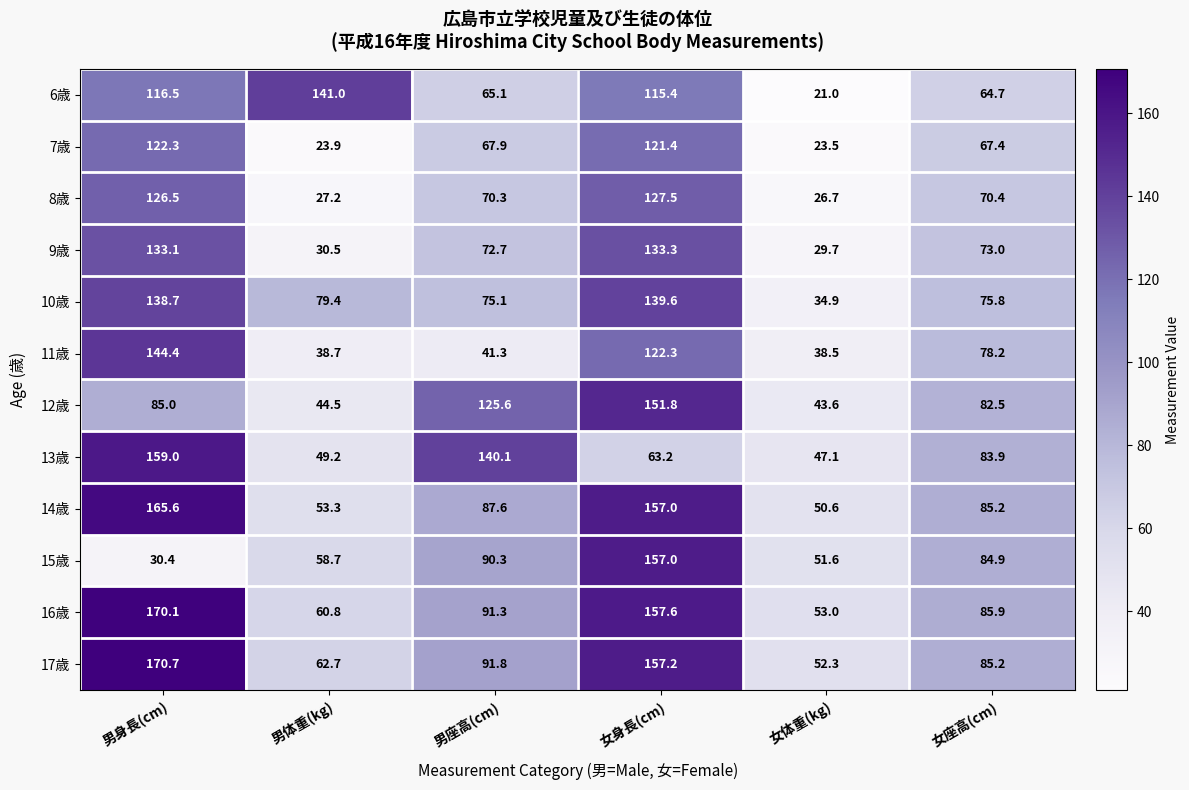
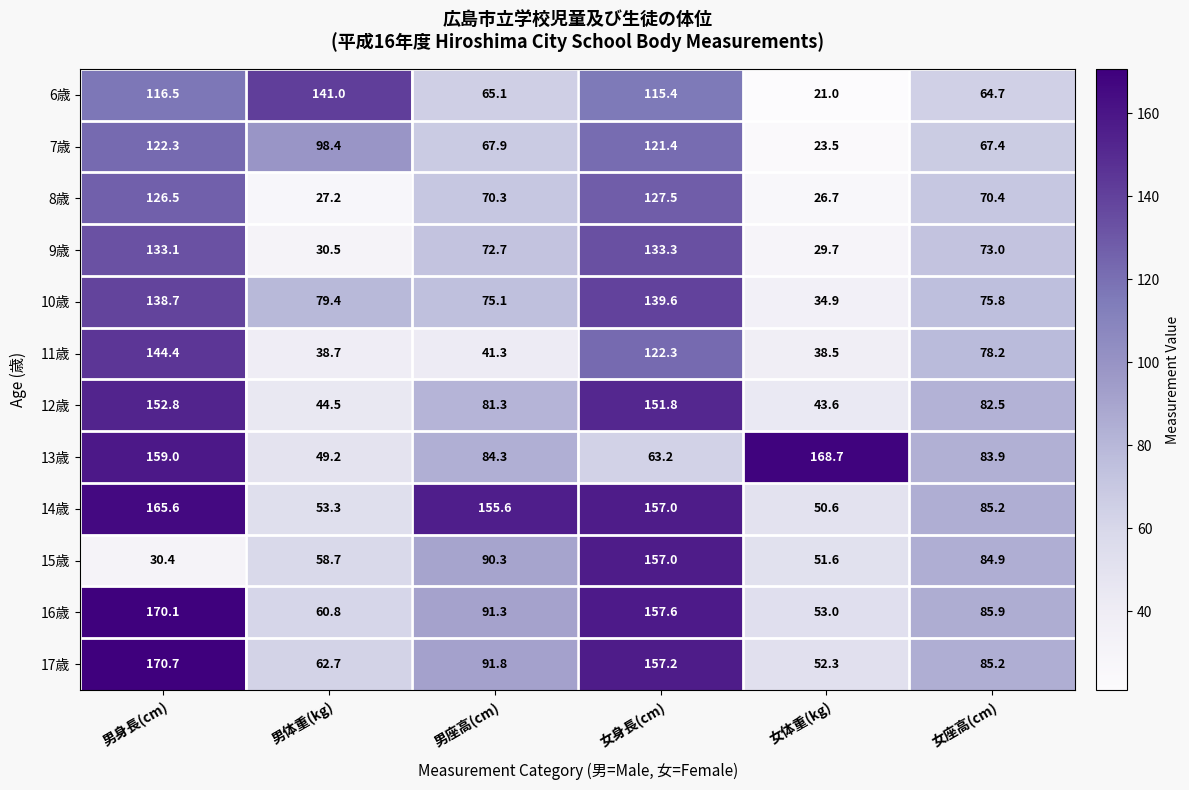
7歳, 男体重(kg): 23.9 -> 98.4
12歳, 男身長(cm): 85.0 -> 152.8
12歳, 男座高(cm): 125.6 -> 81.3
13歳, 男座高(cm): 140.1 -> 84.3
13歳, 女体重(kg): 47.1 -> 168.7
14歳, 男座高(cm): 87.6 -> 155.6
